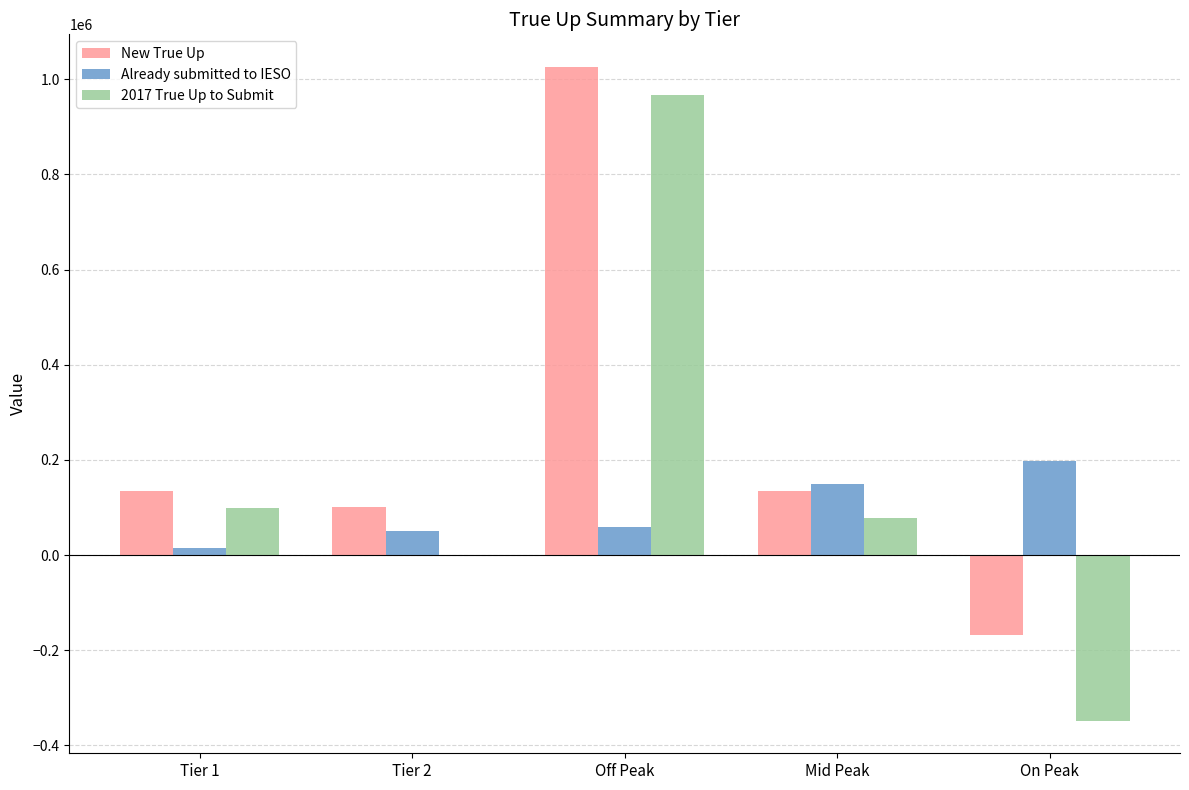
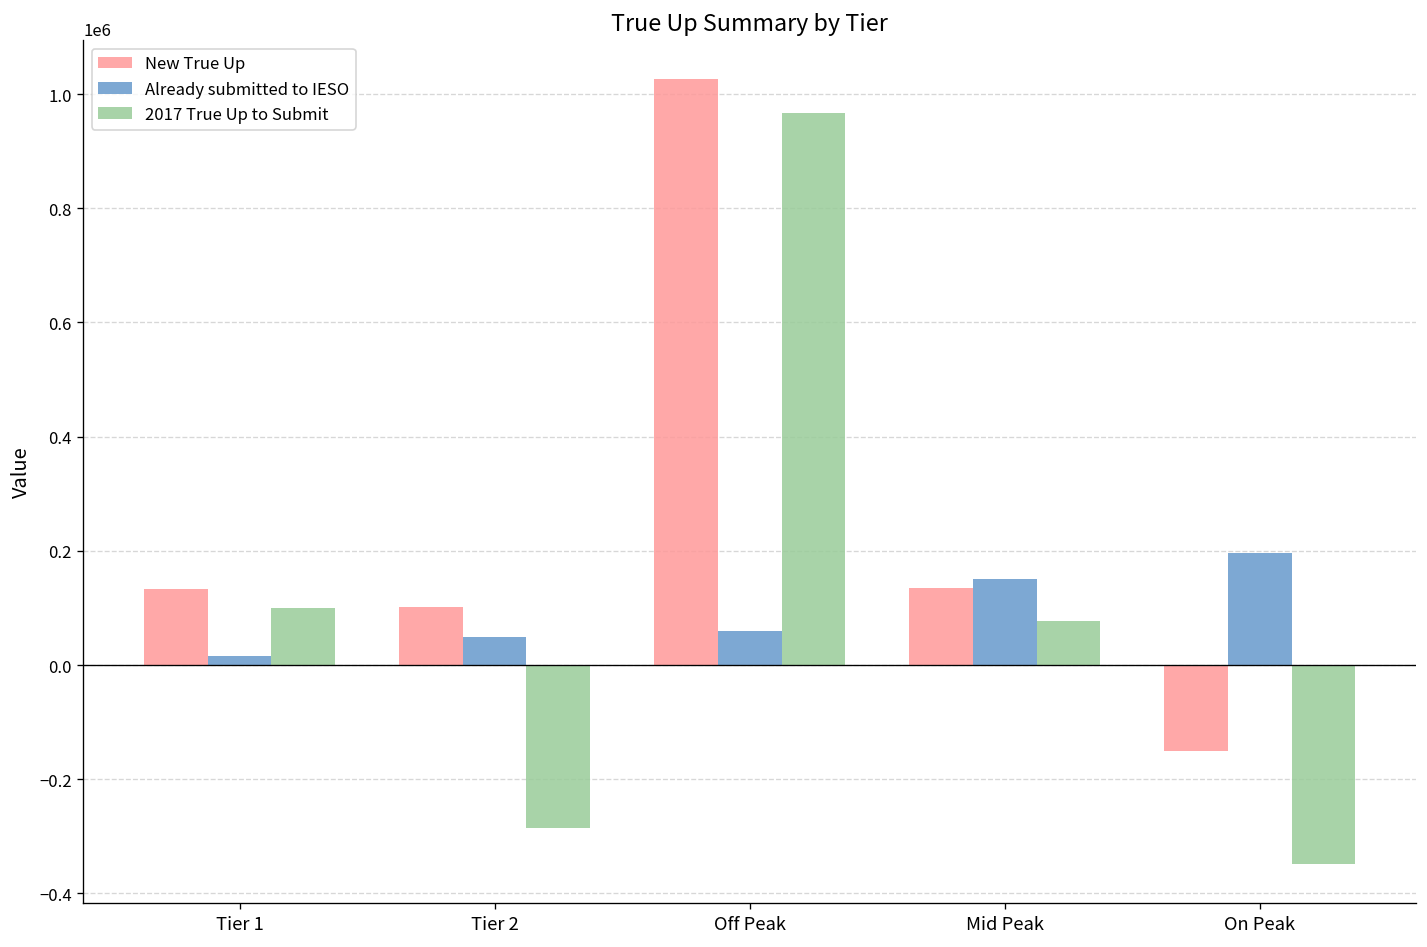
2017 True Up to Submit, Tier 2: 0 -> -290000
New True Up, On Peak: -170000 -> -150000
